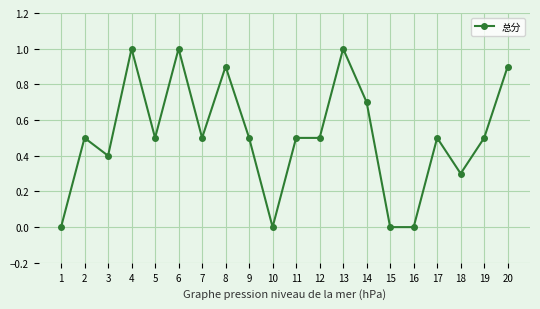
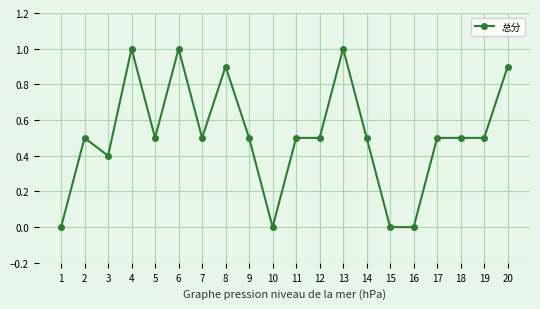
14: 0.7 -> 0.5
18: 0.3 -> 0.5
